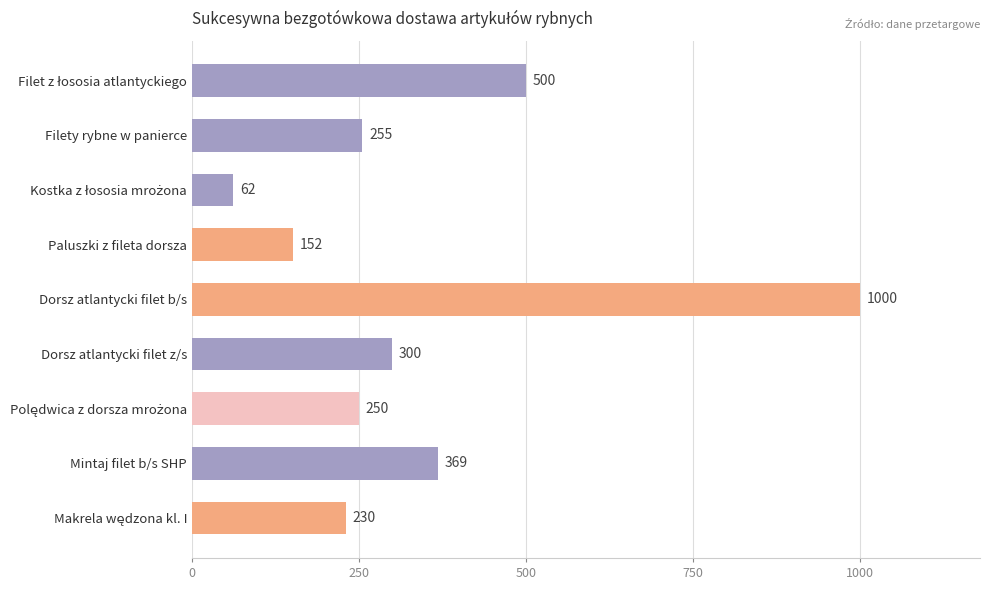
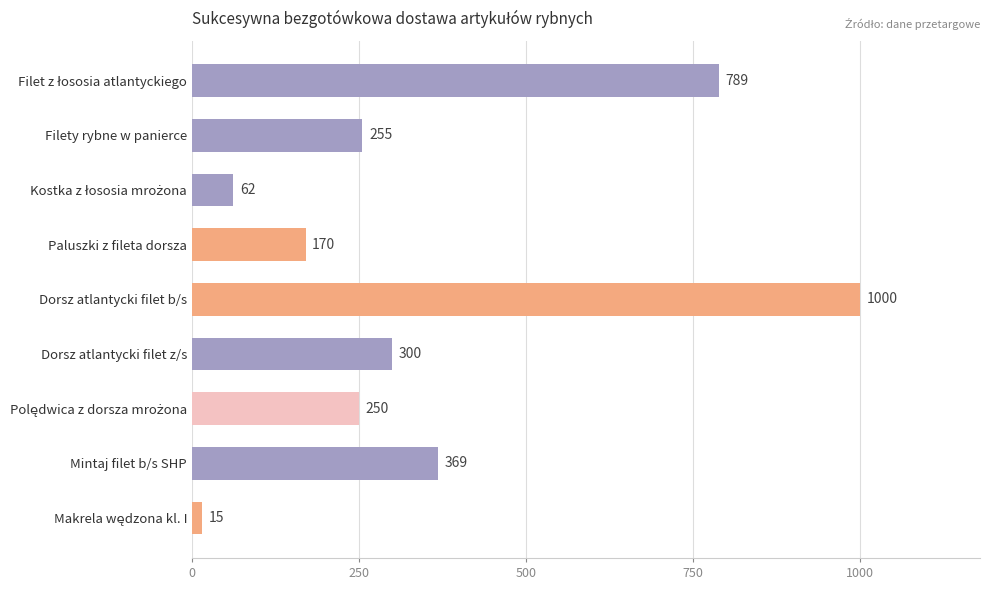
Filet z łososia atlantyckiego: 500 -> 789
Paluszki z fileta dorsza: 152 -> 170
Makrela wędzona kl. I: 230 -> 15
